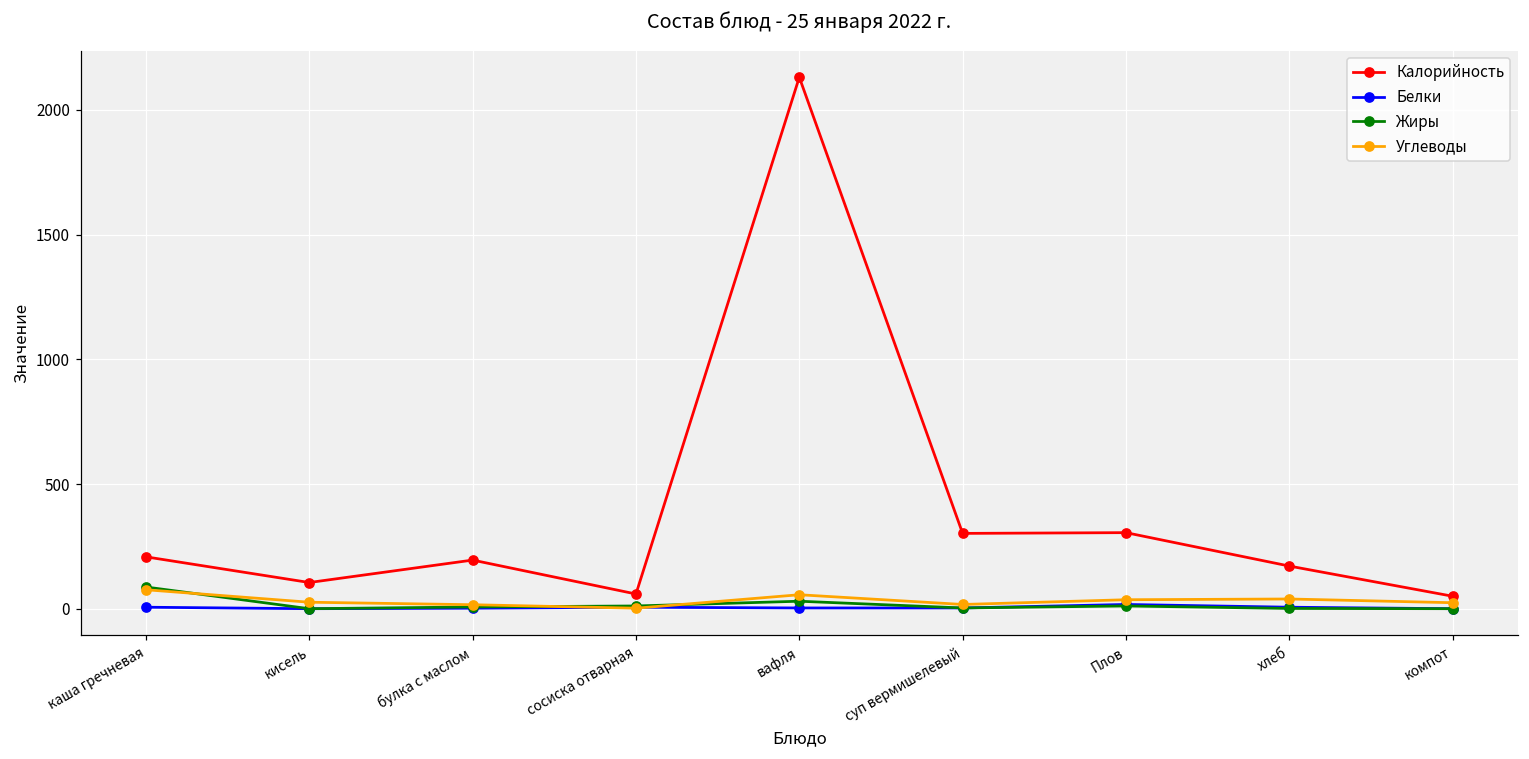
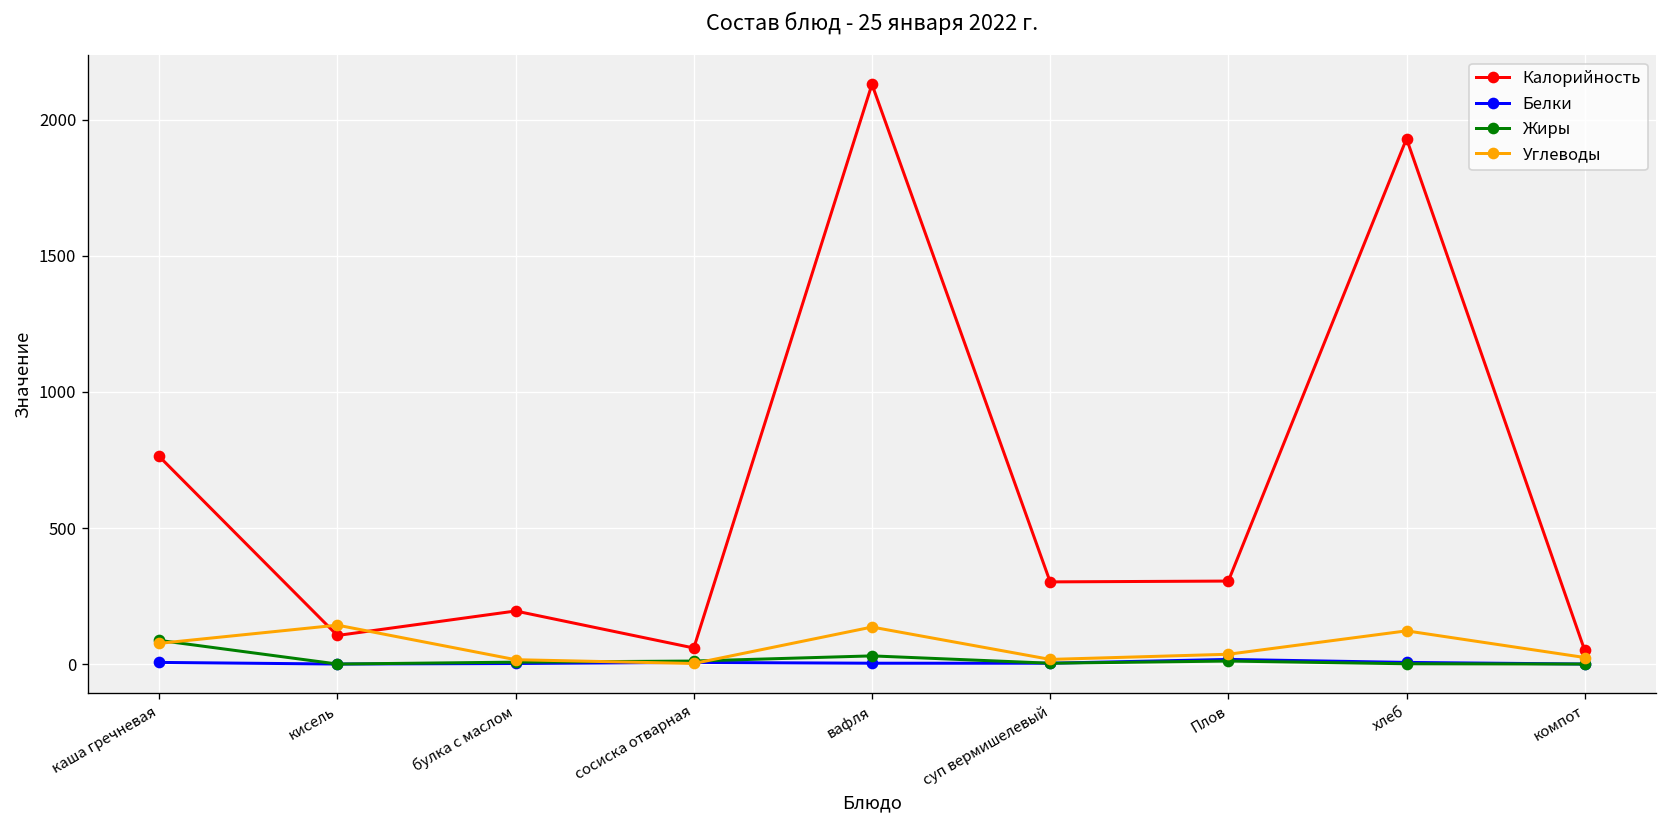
Калорийность, каша гречневая: 210 -> 760
Углеводы, кисель: 30 -> 140
Углеводы, вафля: 60 -> 140
Калорийность, хлеб: 170 -> 1930
Углеводы, хлеб: 40 -> 120
